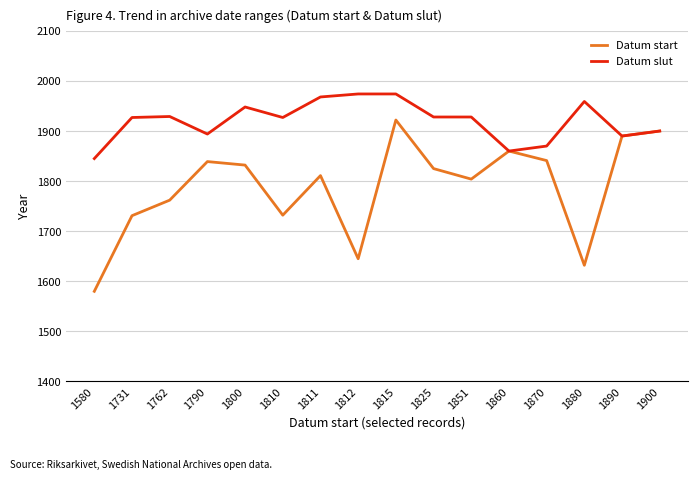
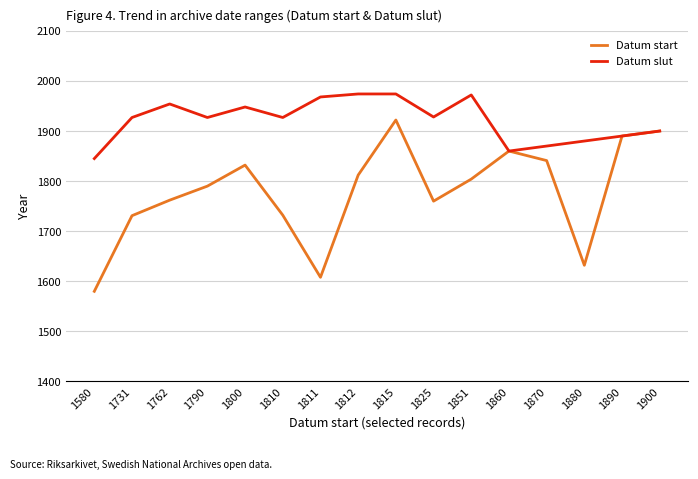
Datum slut, 1762: 1930 -> 1950
Datum start, 1790: 1840 -> 1790
Datum slut, 1790: 1890 -> 1930
Datum start, 1811: 1810 -> 1610
Datum start, 1812: 1650 -> 1810
Datum start, 1825: 1830 -> 1760
Datum slut, 1851: 1930 -> 1970
Datum slut, 1880: 1960 -> 1880
